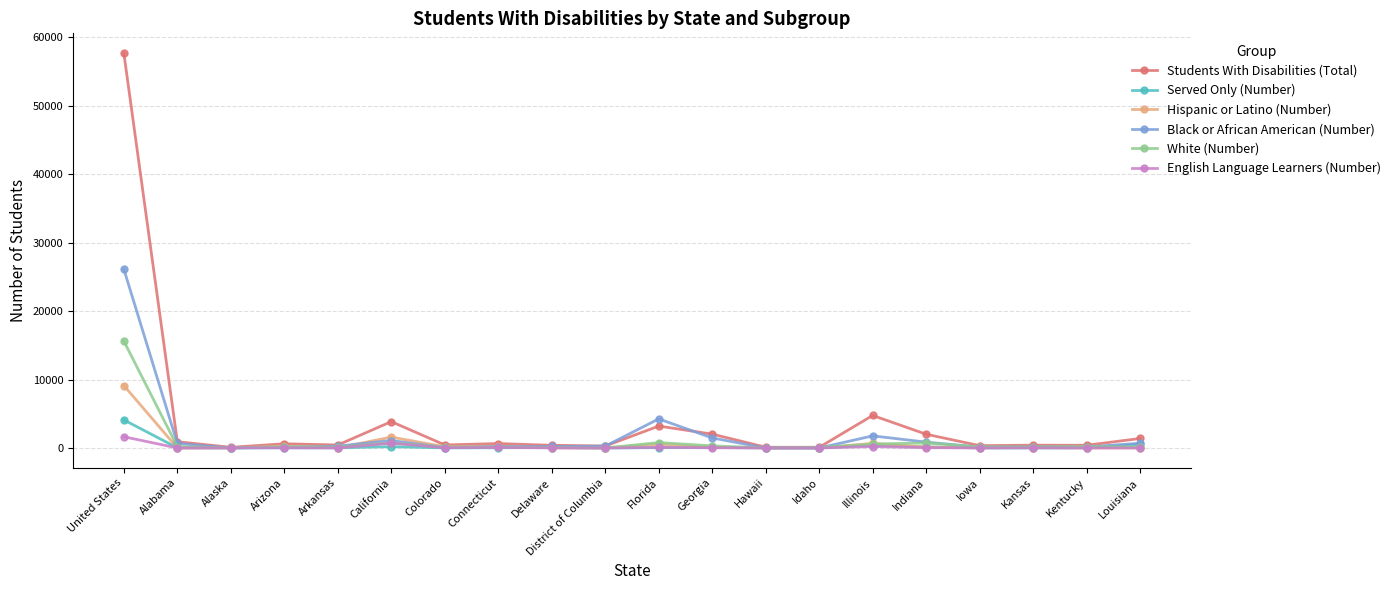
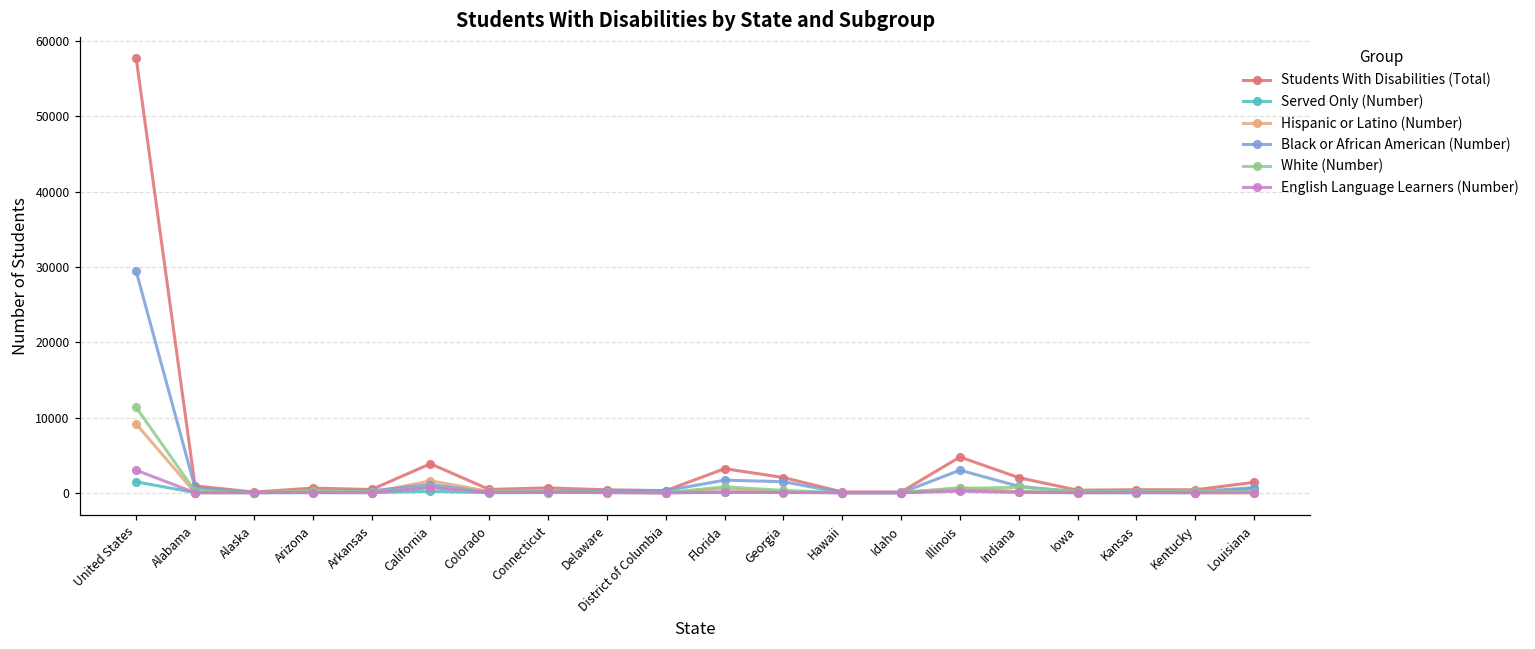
Served Only (Number), United States: 4000 -> 1000
Black or African American (Number), United States: 26000 -> 29000
White (Number), United States: 16000 -> 11000
English Language Learners (Number), United States: 2000 -> 3000
Black or African American (Number), Florida: 4000 -> 2000
Black or African American (Number), Illinois: 2000 -> 3000
